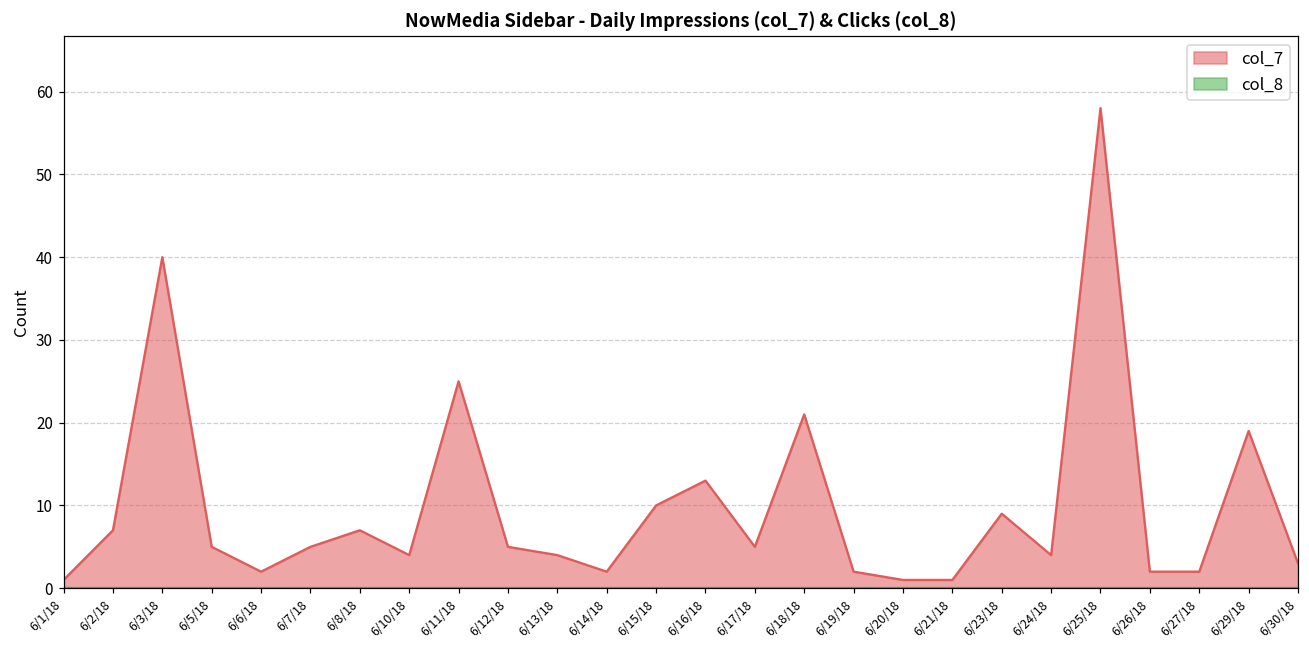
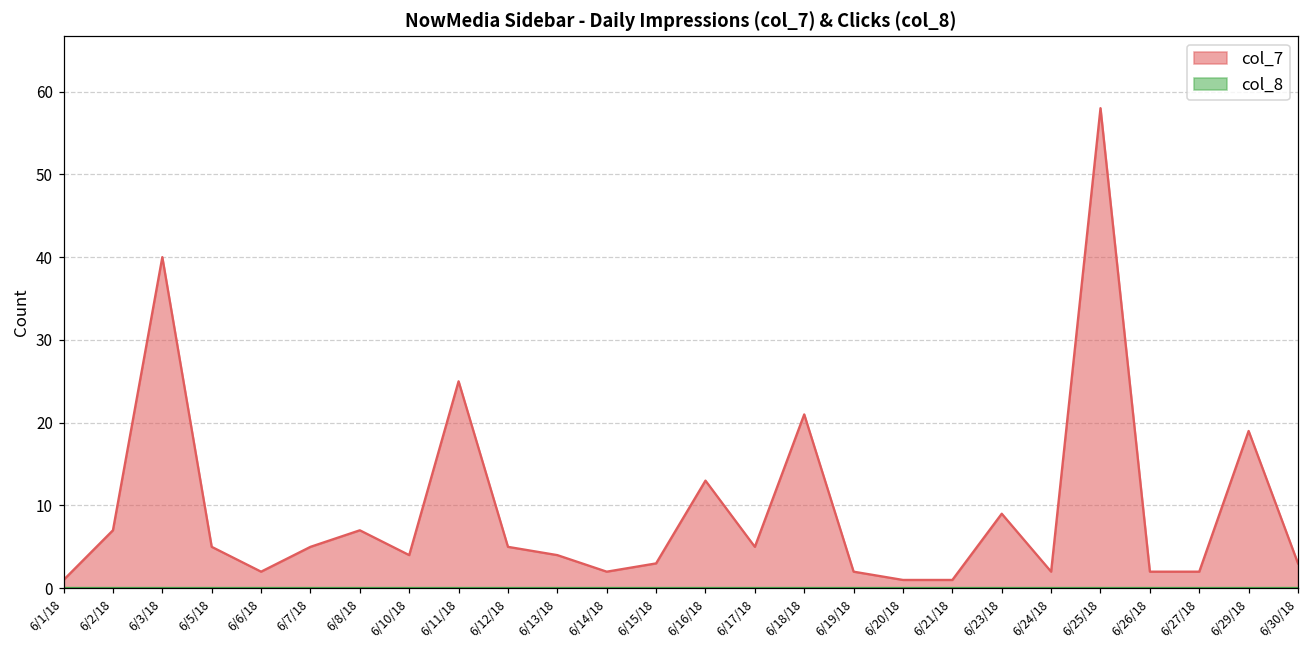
col_7, 6/15/18: 10 -> 3
col_7, 6/24/18: 4 -> 2
